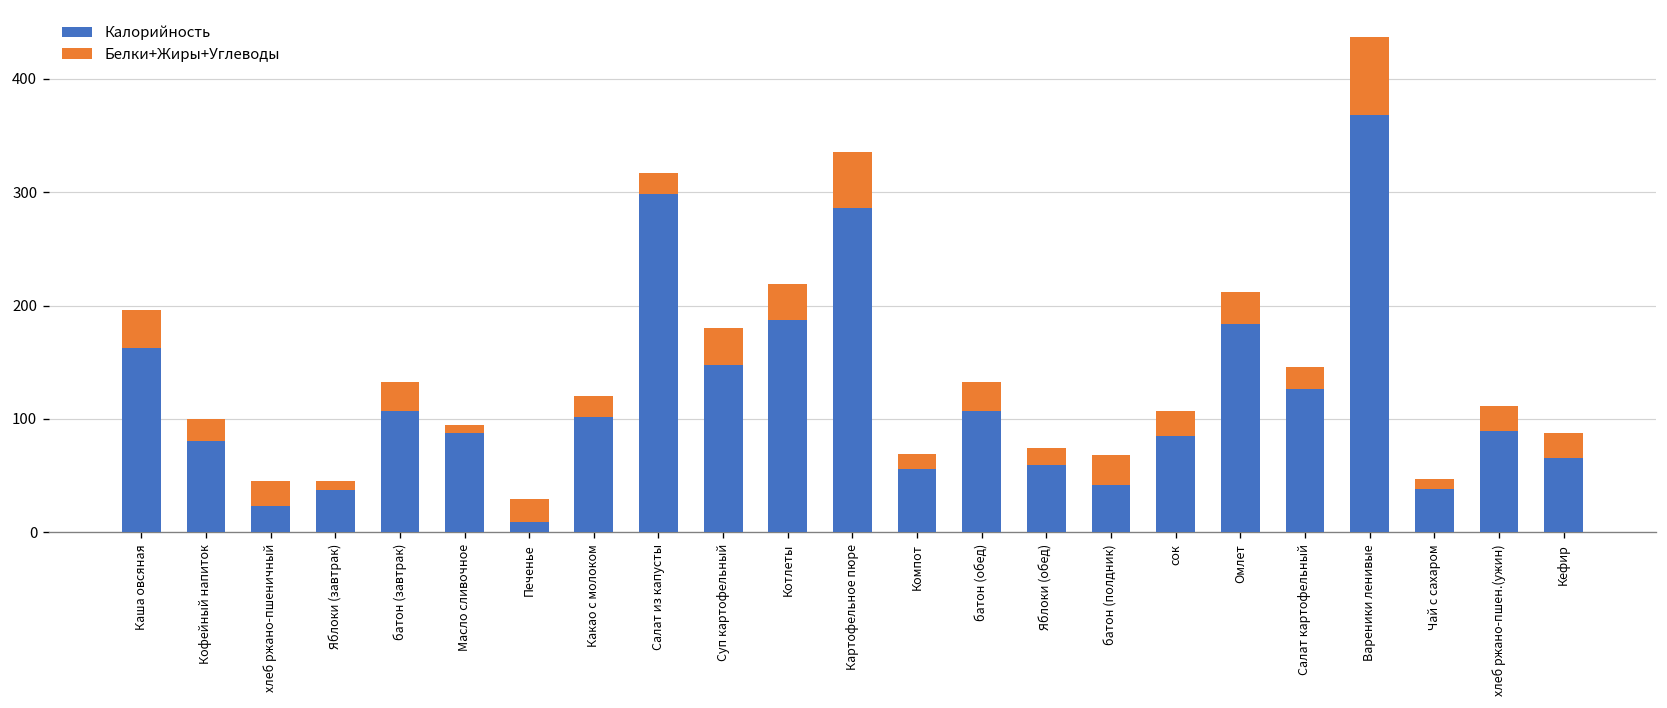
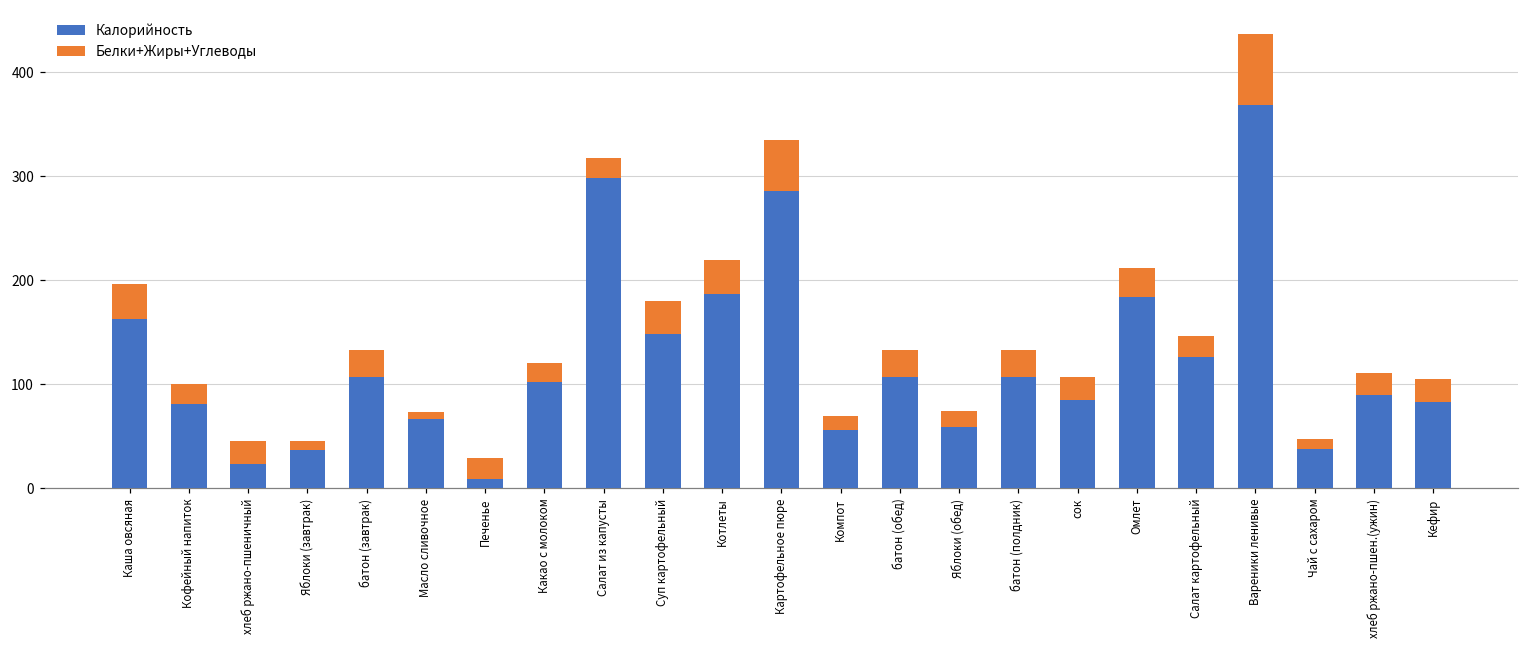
Калорийность, Масло сливочное: 90 -> 70
Калорийность, батон (полдник): 40 -> 110
Калорийность, Кефир: 70 -> 80
